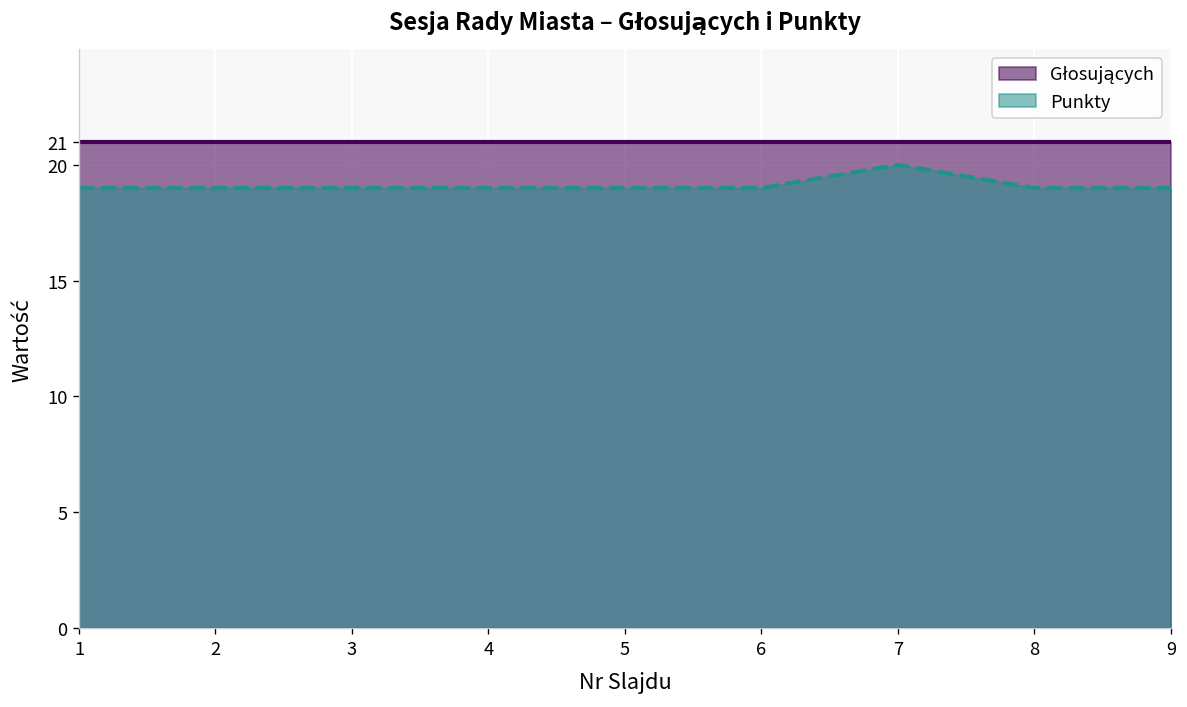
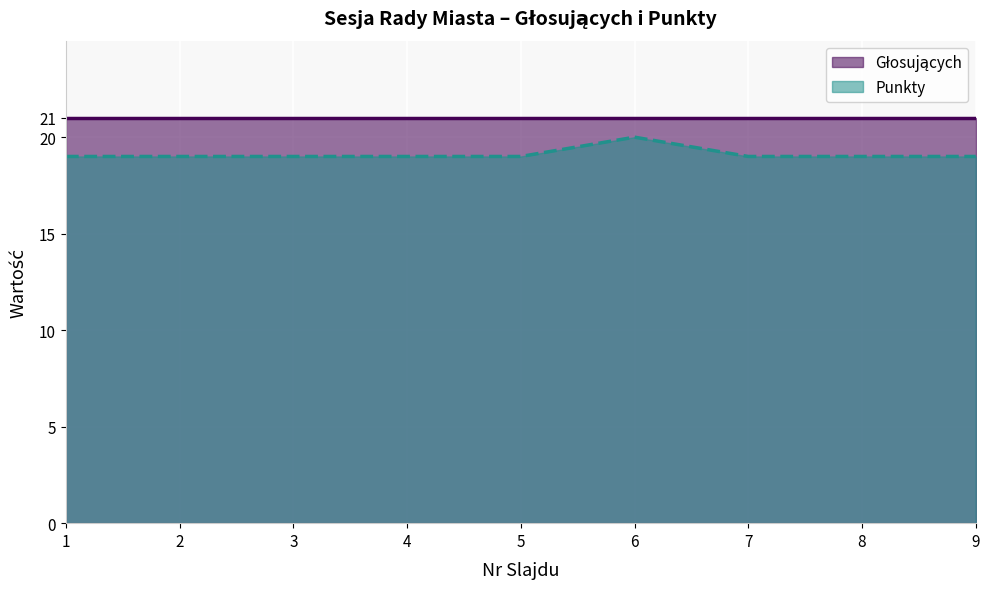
Punkty, 6: 19 -> 20
Punkty, 7: 20 -> 19
